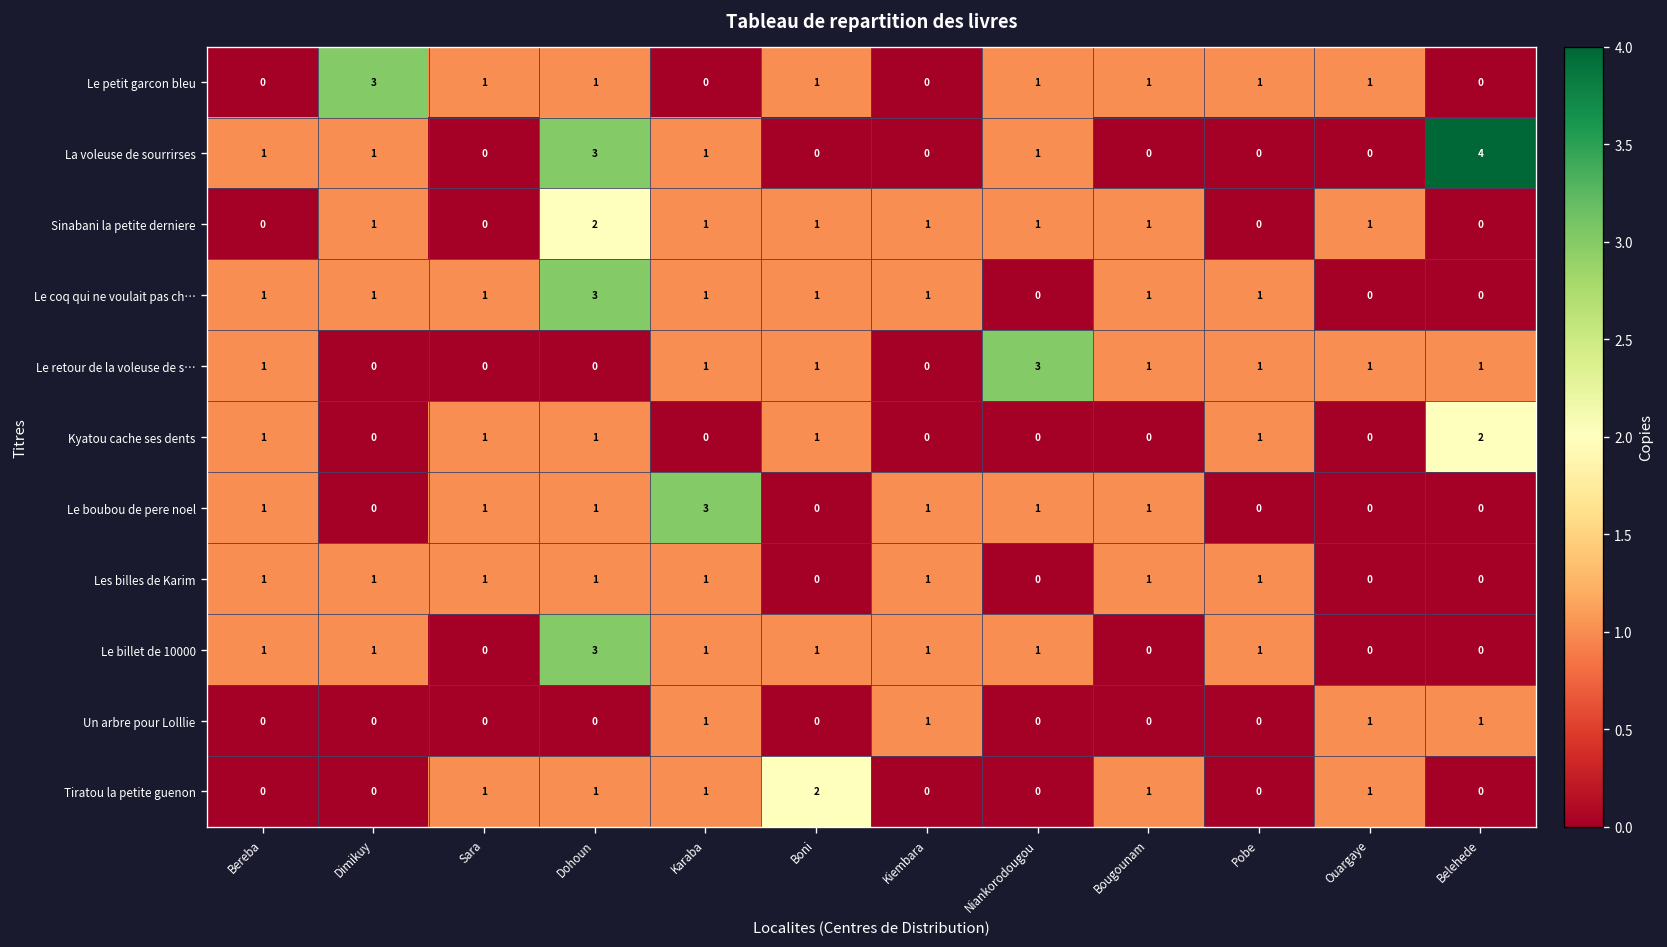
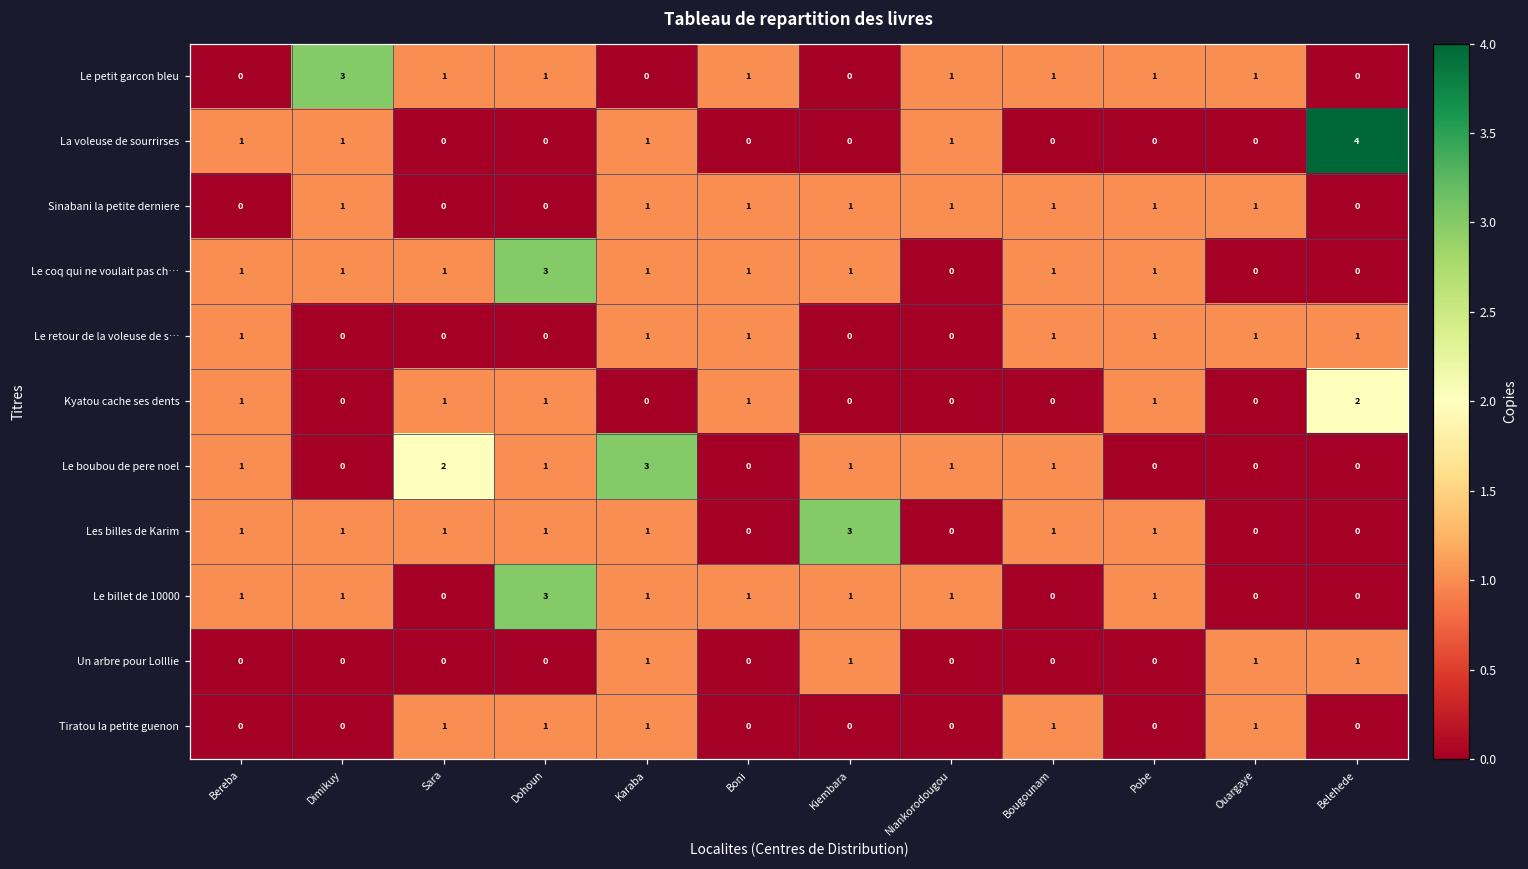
La voleuse de sourrirses, Dohoun: 3 -> 0
Sinabani la petite derniere, Dohoun: 2 -> 0
Sinabani la petite derniere, Pobe: 0 -> 1
Le retour de la voleuse de s…, Niankorodougou: 3 -> 0
Le boubou de pere noel, Sara: 1 -> 2
Les billes de Karim, Kiembara: 1 -> 3
Tiratou la petite guenon, Boni: 2 -> 0
